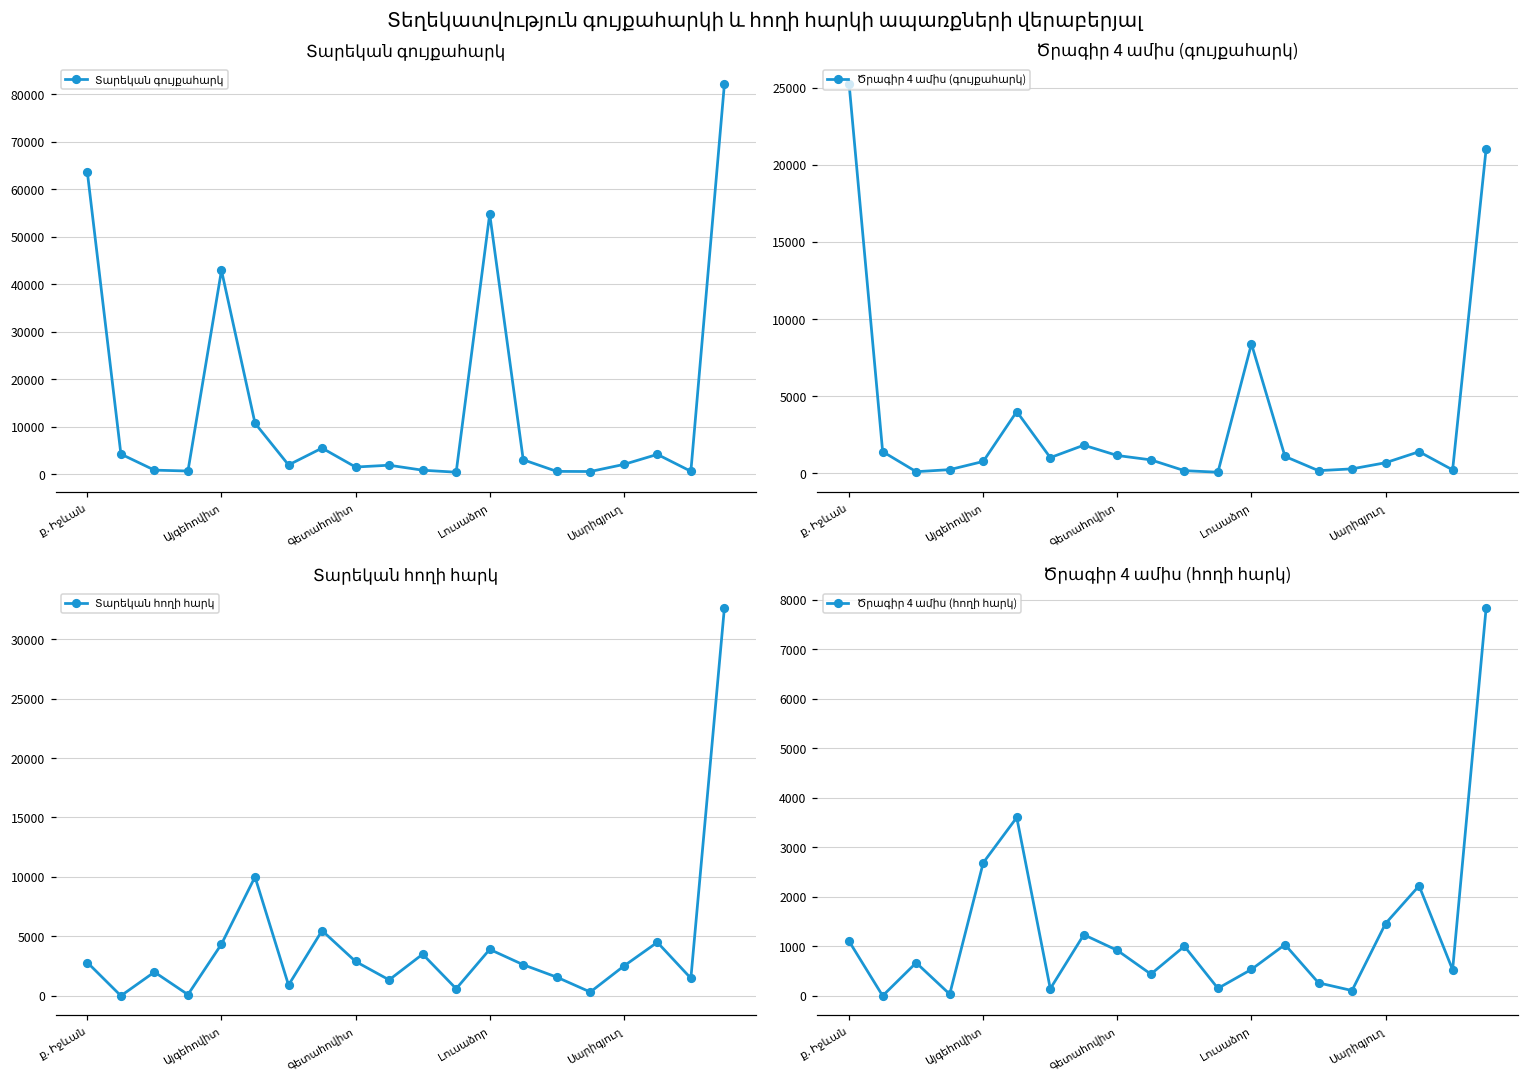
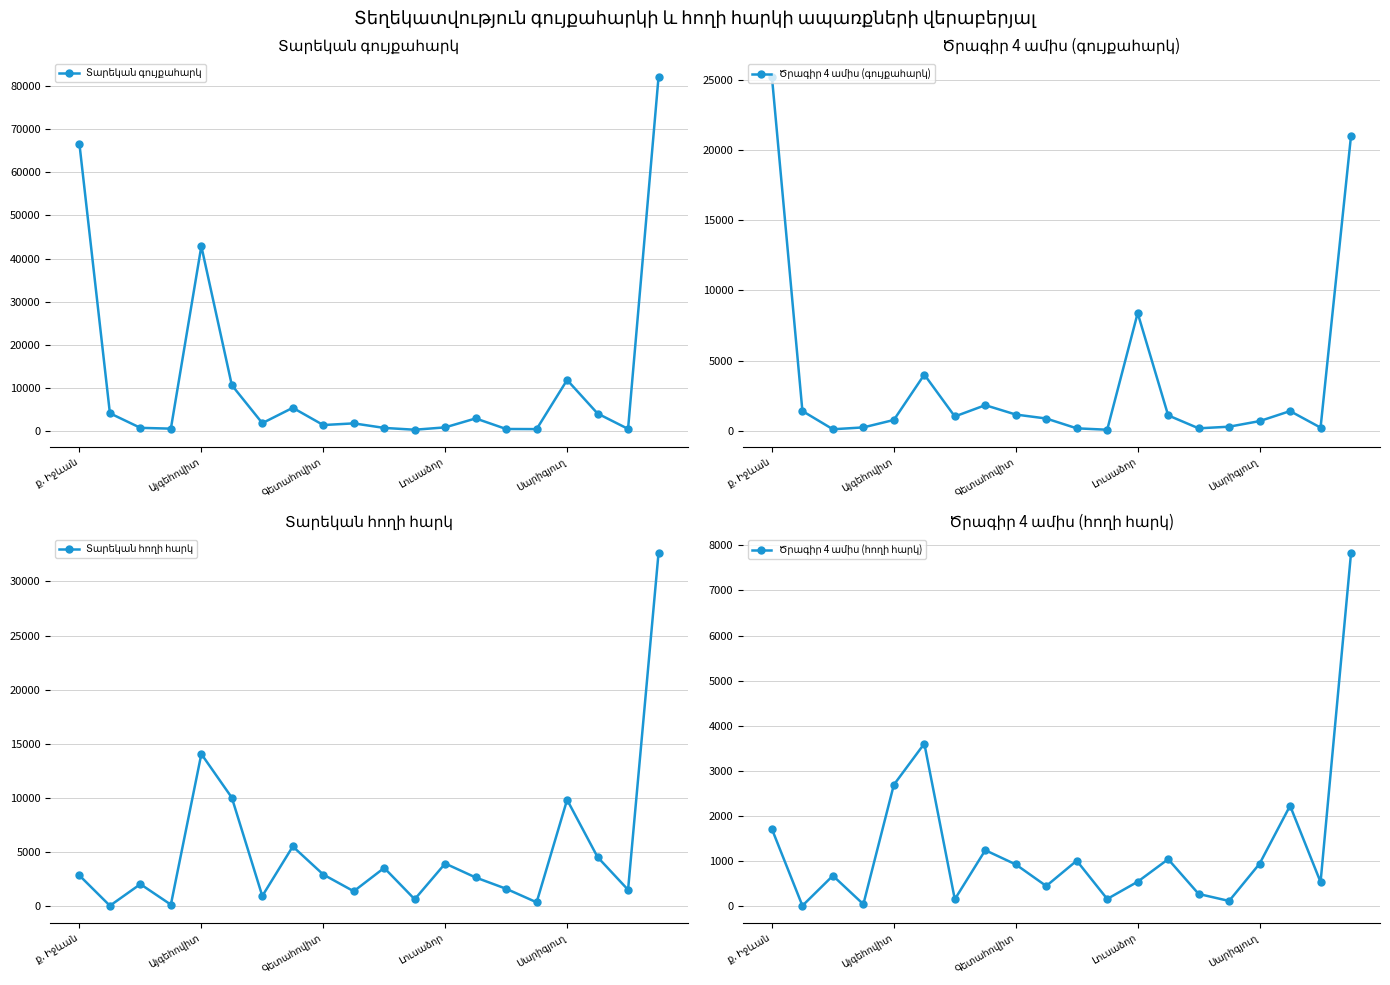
Տարեկան գույքահարկ, ք. Իջևան: 64000 -> 67000
Տարեկան գույքահարկ, Լուսաձոր: 55000 -> 1000
Տարեկան գույքահարկ, Սարիգյուղ: 2000 -> 12000
Տարեկան հողի հարկ, Այգեհովիտ: 4300 -> 14000
Տարեկան հողի հարկ, Սարիգյուղ: 2500 -> 9800
Ծրագիր 4 ամիս (հողի հարկ), ք. Իջևան: 1100 -> 1700
Ծրագիր 4 ամիս (հողի հարկ), Սարիգյուղ: 1500 -> 900
